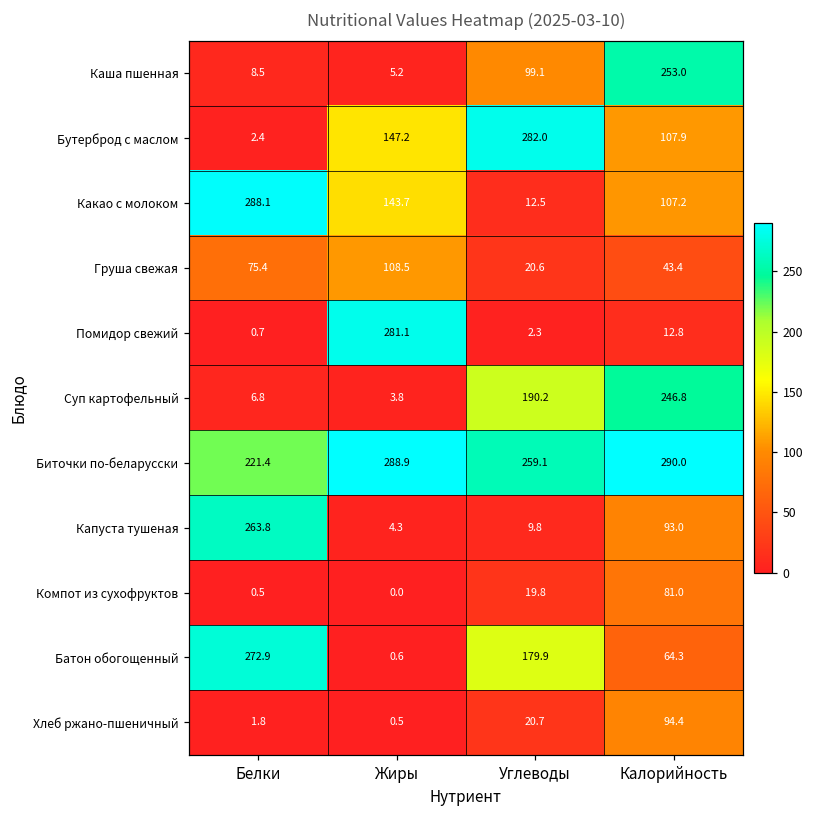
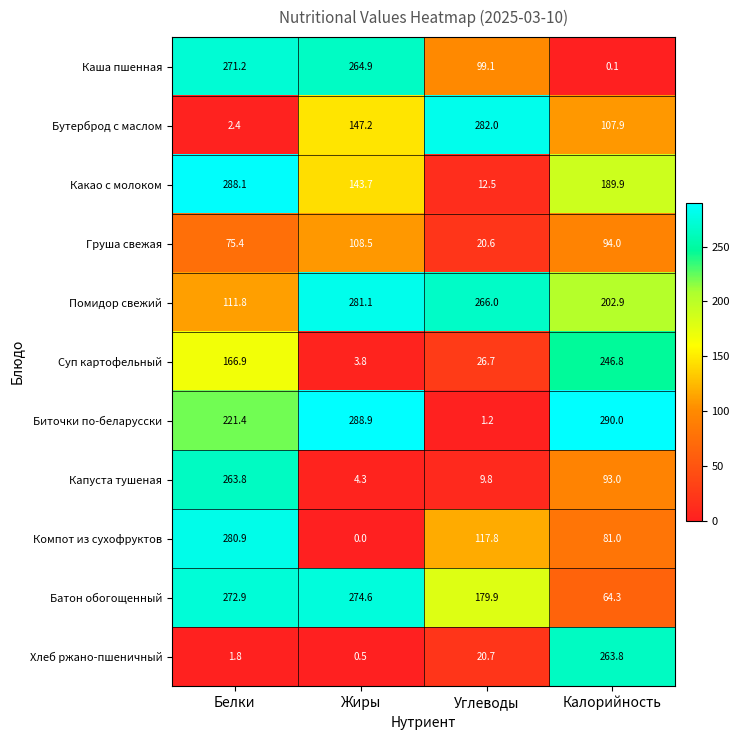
Каша пшенная, Белки: 8.5 -> 271.2
Каша пшенная, Жиры: 5.2 -> 264.9
Каша пшенная, Калорийность: 253.0 -> 0.1
Какао с молоком, Калорийность: 107.2 -> 189.9
Груша свежая, Калорийность: 43.4 -> 94.0
Помидор свежий, Белки: 0.7 -> 111.8
Помидор свежий, Углеводы: 2.3 -> 266.0
Помидор свежий, Калорийность: 12.8 -> 202.9
Суп картофельный, Белки: 6.8 -> 166.9
Суп картофельный, Углеводы: 190.2 -> 26.7
Биточки по-беларусски, Углеводы: 259.1 -> 1.2
Компот из сухофруктов, Белки: 0.5 -> 280.9
Компот из сухофруктов, Углеводы: 19.8 -> 117.8
Батон обогощенный, Жиры: 0.6 -> 274.6
Хлеб ржано-пшеничный, Калорийность: 94.4 -> 263.8
